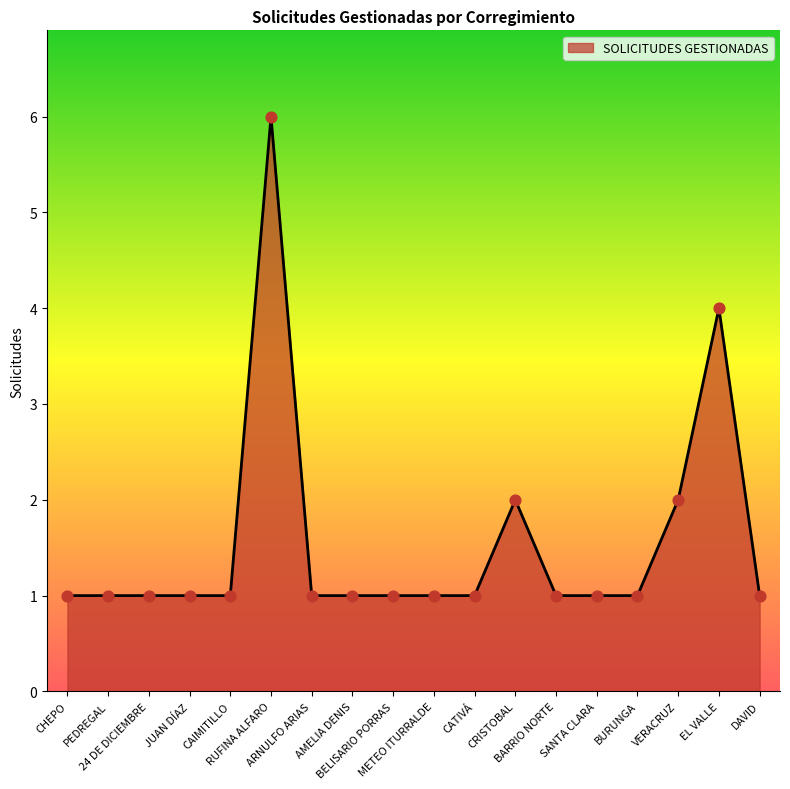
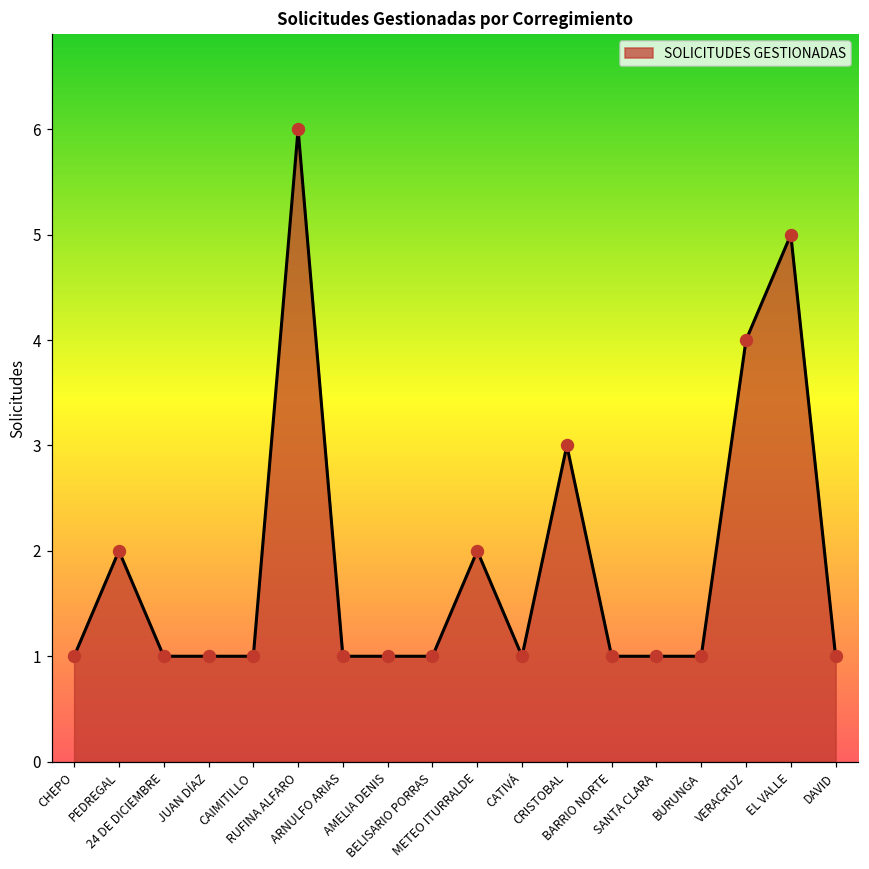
PEDREGAL: 1 -> 2
METEO ITURRALDE: 1 -> 2
CRISTOBAL: 2 -> 3
VERACRUZ: 2 -> 4
EL VALLE: 4 -> 5
